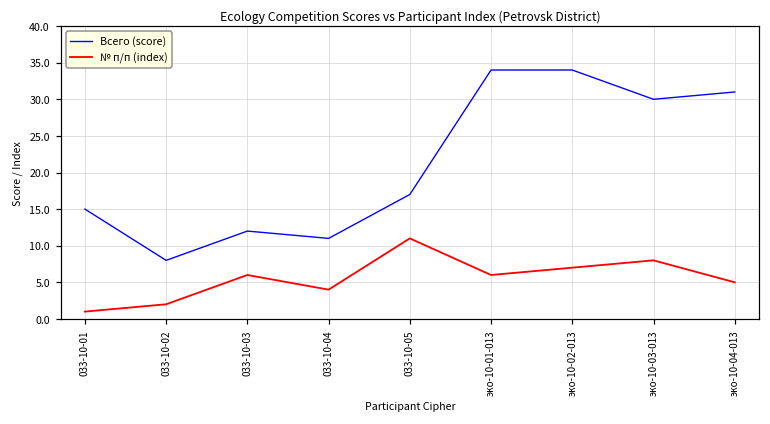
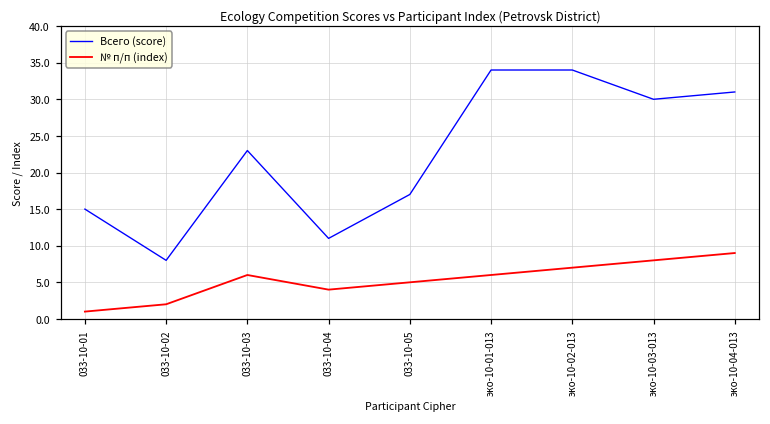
Всего (score), 033-10-03: 12 -> 23
№ п/п (index), 033-10-05: 11 -> 5
№ п/п (index), эко-10-04-013: 5 -> 9
